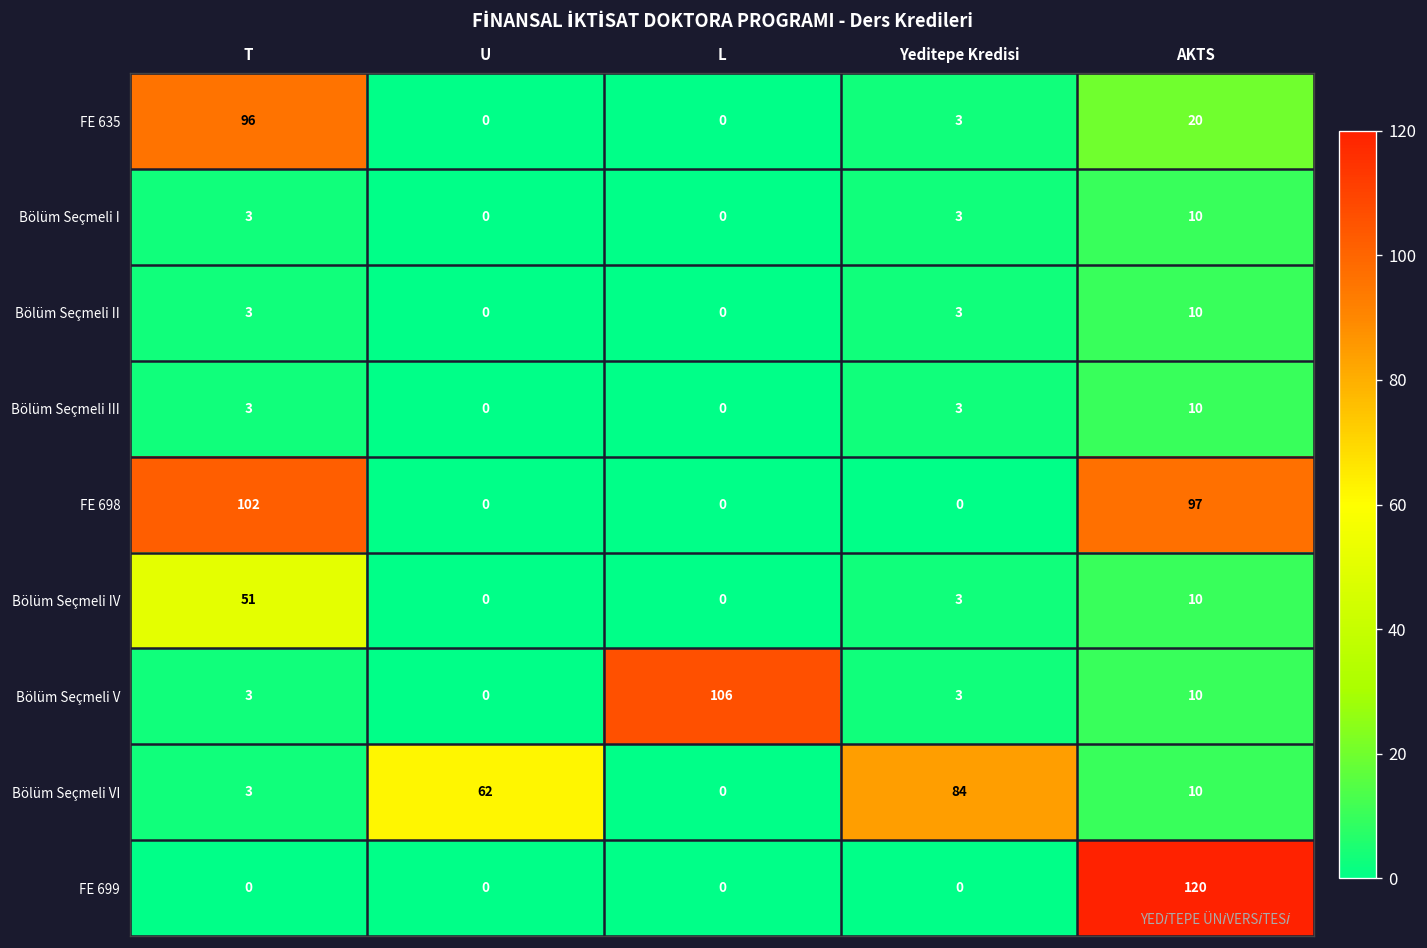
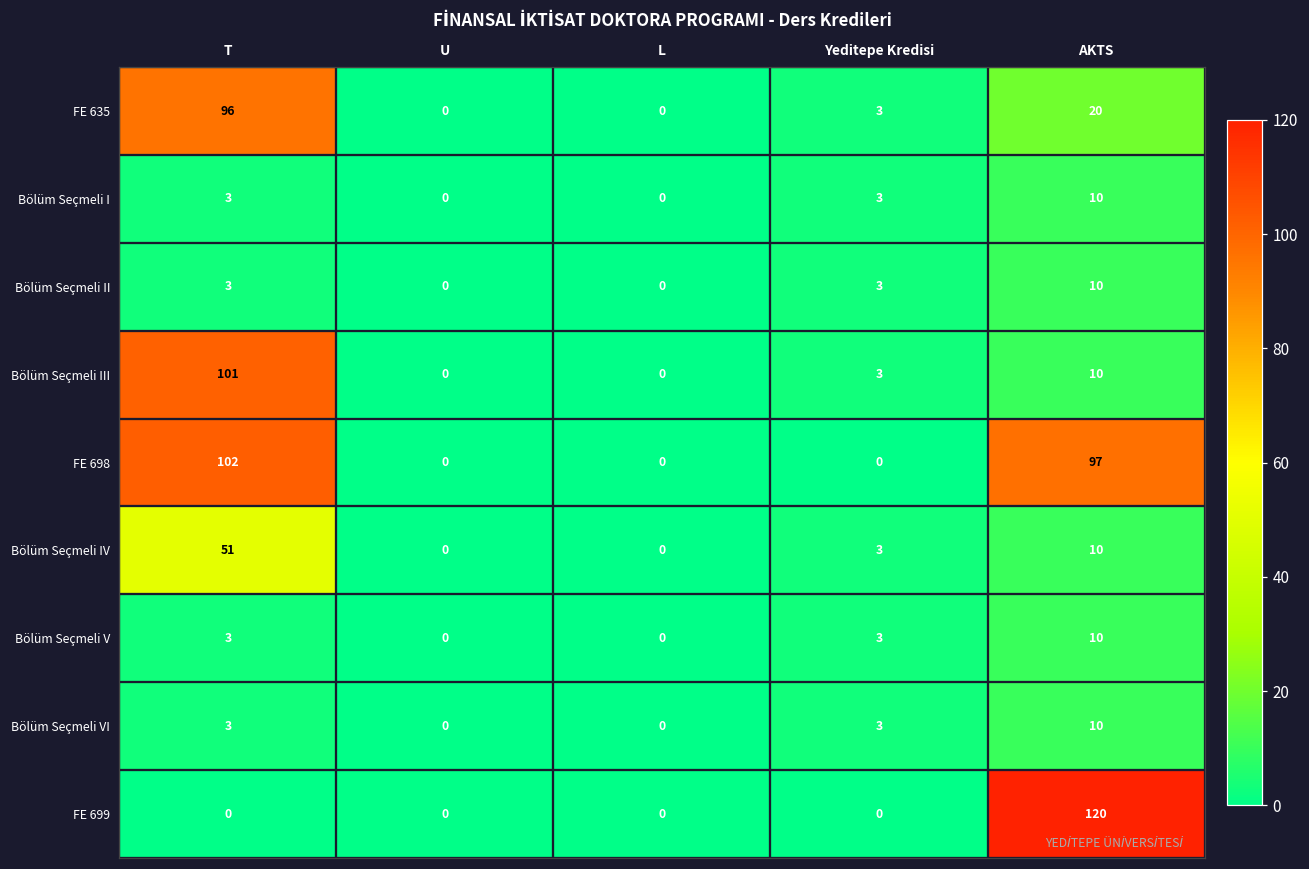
Bölüm Seçmeli III, T: 3 -> 101
Bölüm Seçmeli V, L: 106 -> 0
Bölüm Seçmeli VI, U: 62 -> 0
Bölüm Seçmeli VI, Yeditepe Kredisi: 84 -> 3
